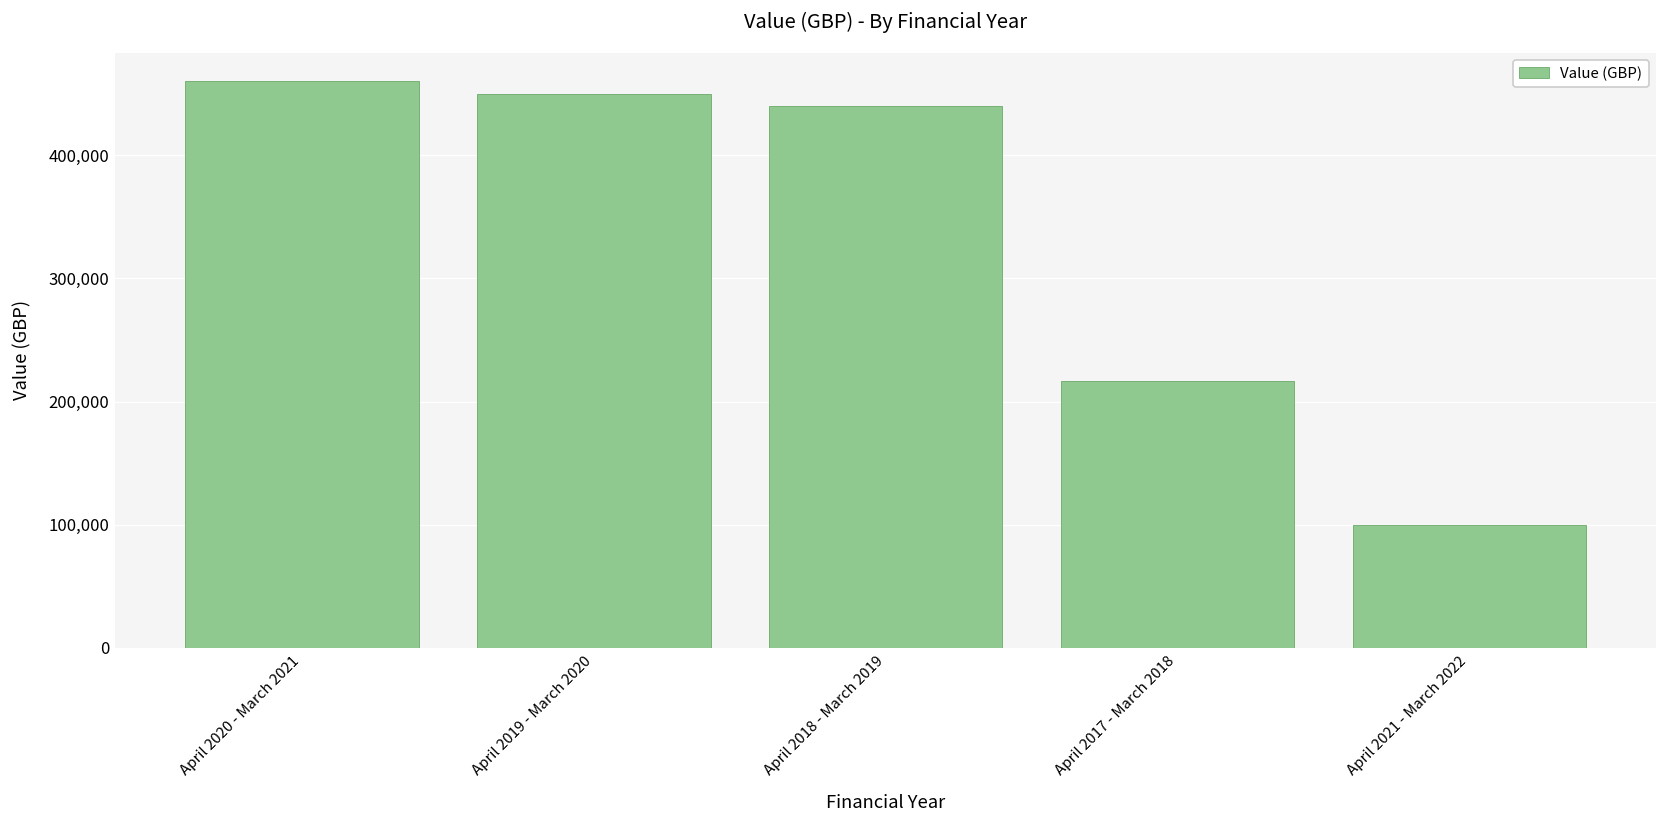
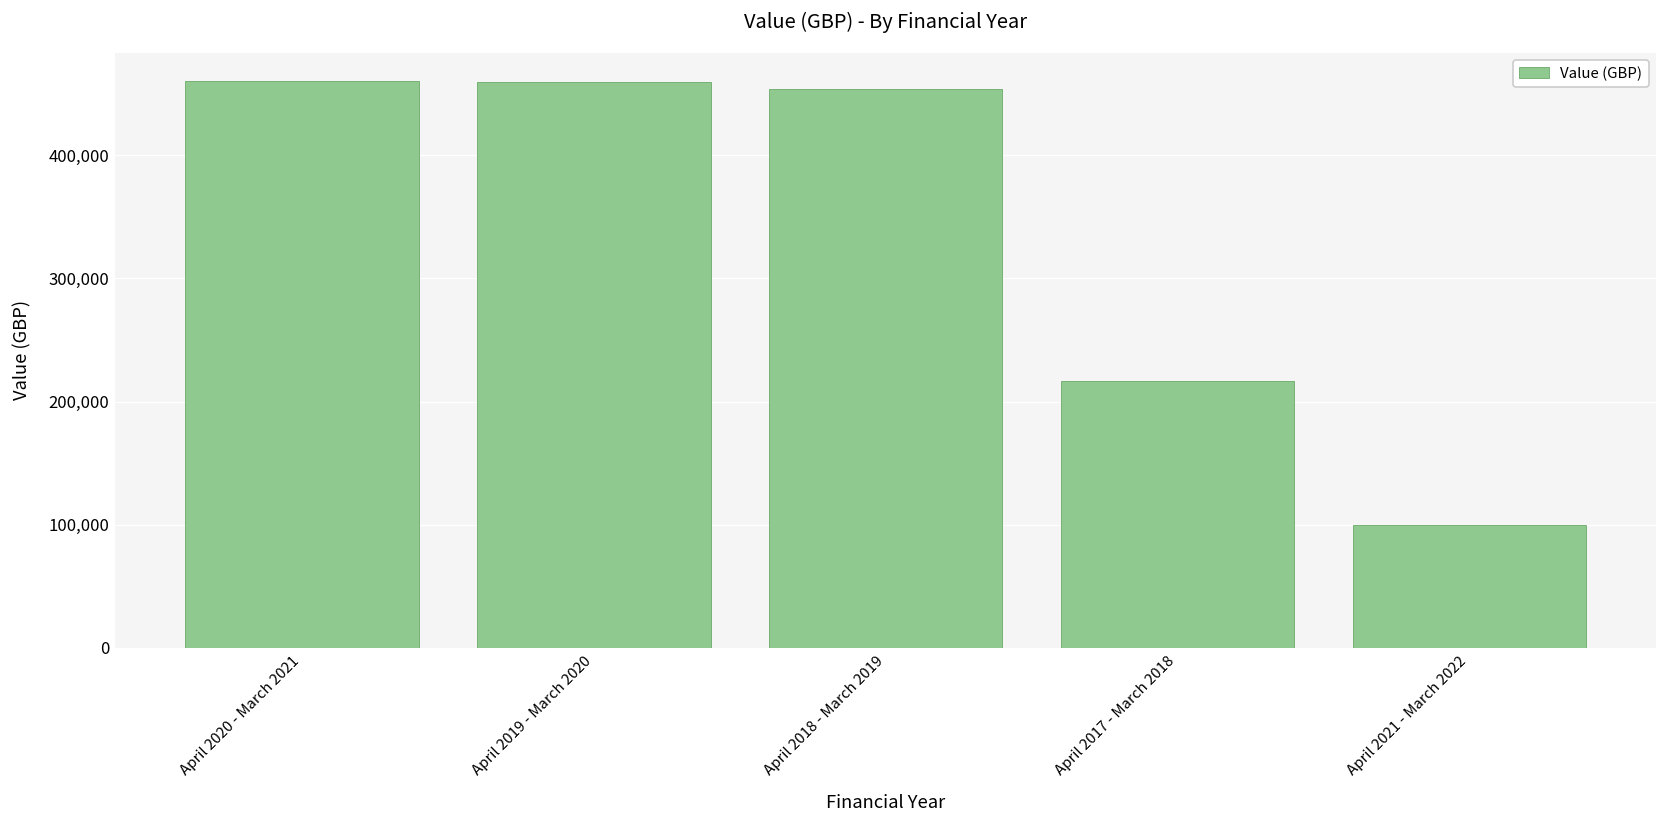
April 2019 - March 2020: 450,000 -> 459,000
April 2018 - March 2019: 440,000 -> 453,000
